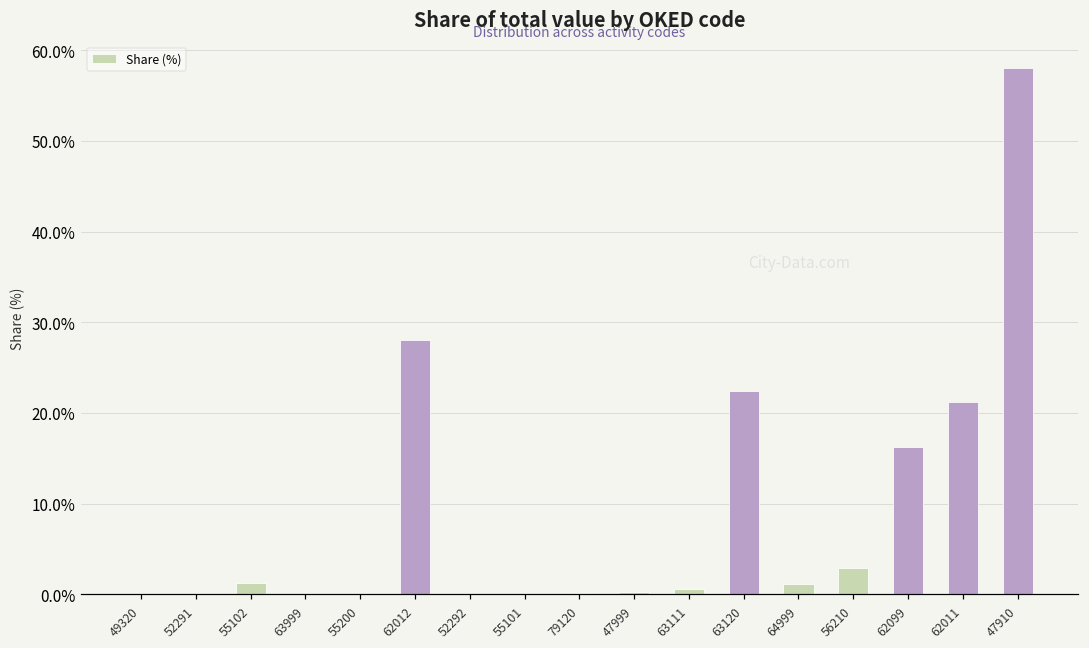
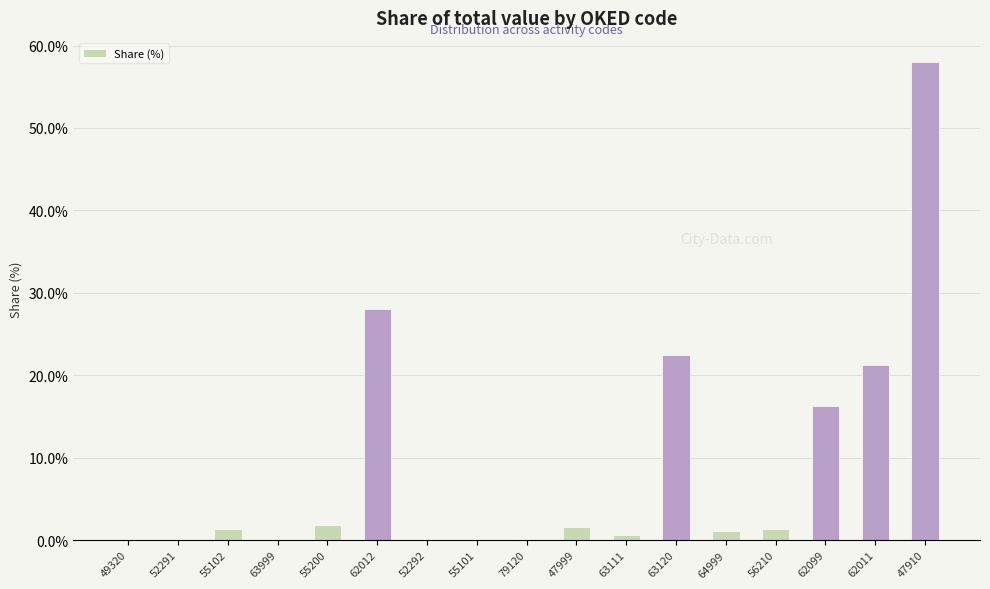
55200: 0% -> 2%
47999: 0% -> 2%
56210: 3% -> 1%
